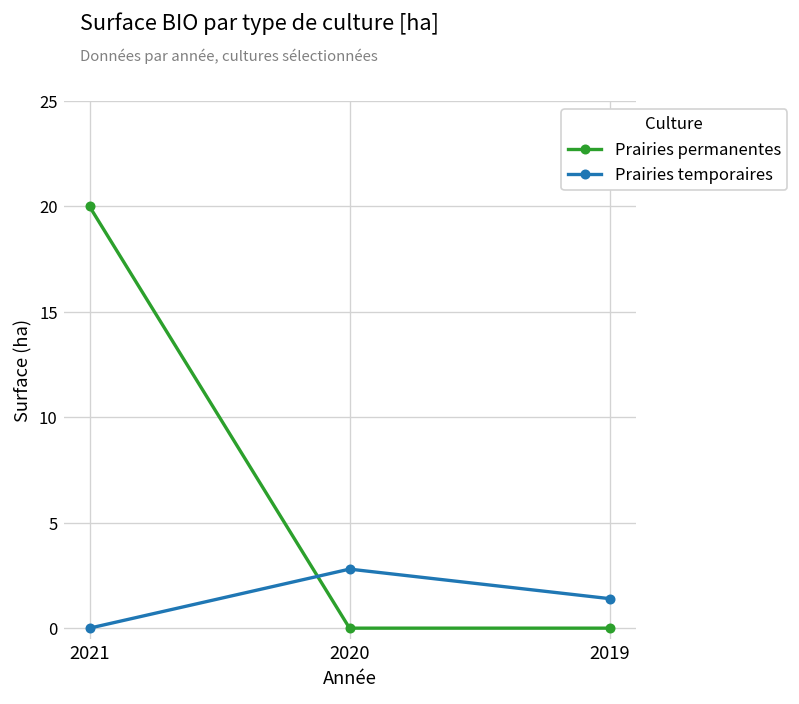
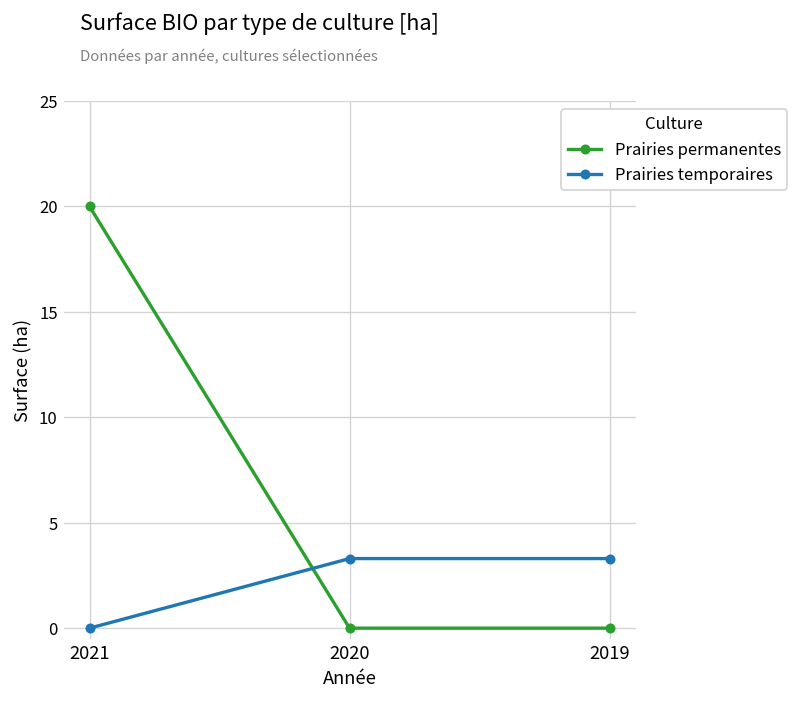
Prairies temporaires, 2020: 2.8 -> 3.3
Prairies temporaires, 2019: 1.4 -> 3.3
